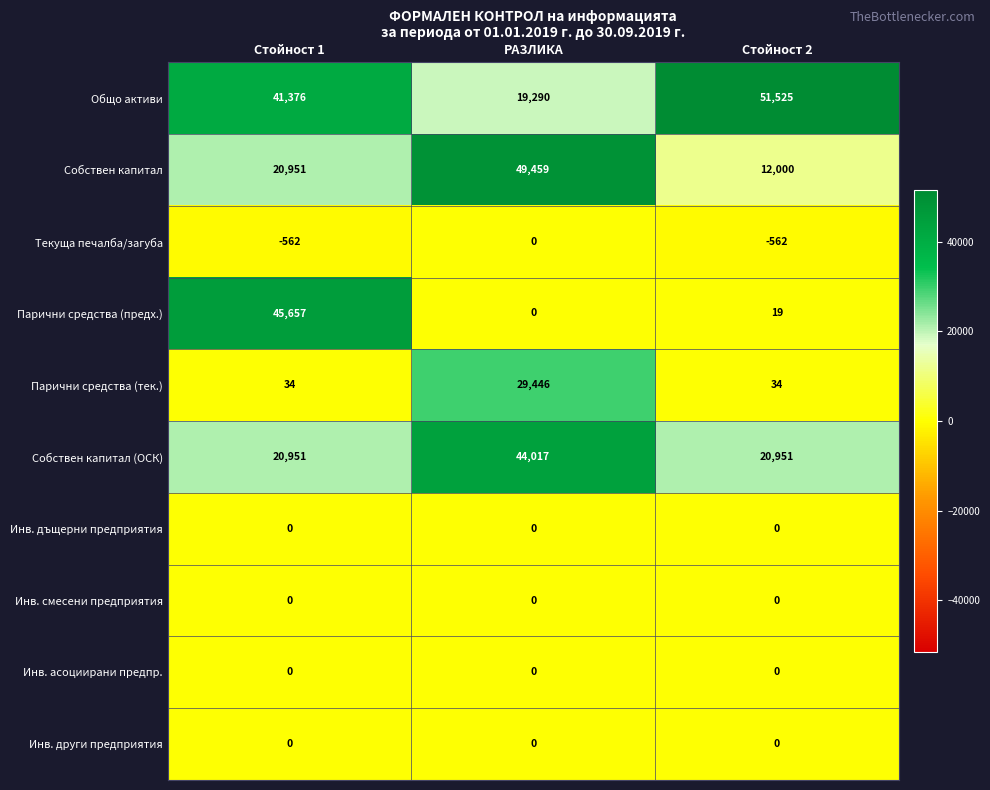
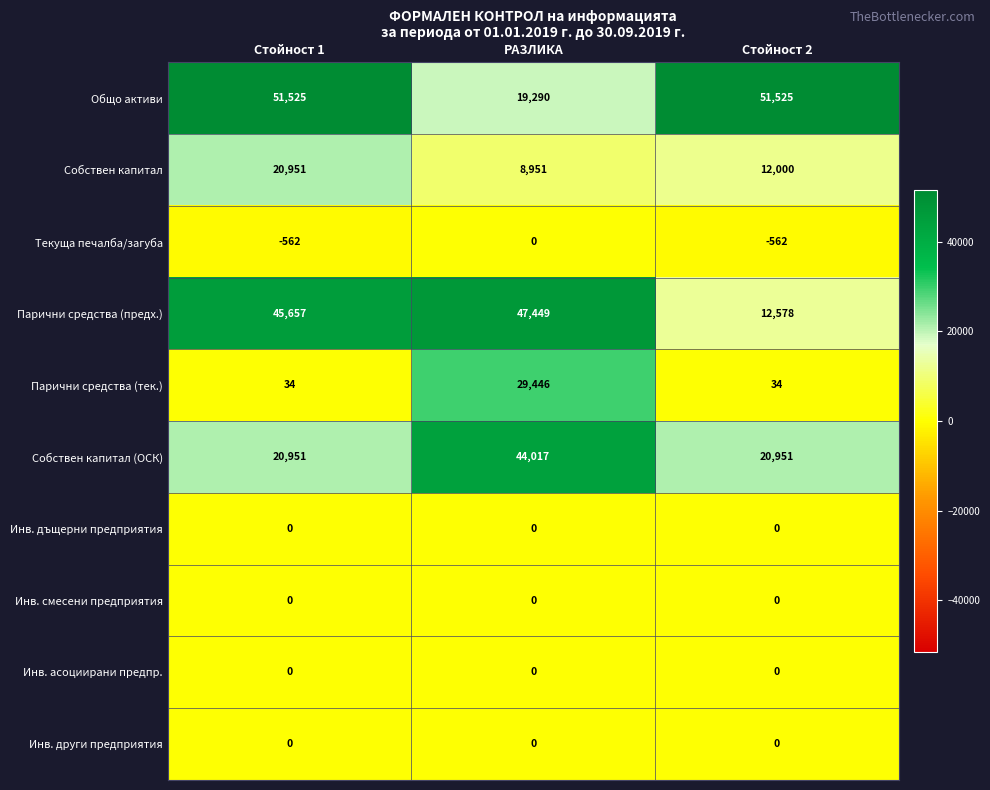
Общо активи, Стойност 1: 41,376 -> 51,525
Собствен капитал, РАЗЛИКА: 49,459 -> 8,951
Парични средства (предх.), РАЗЛИКА: 0 -> 47,449
Парични средства (предх.), Стойност 2: 19 -> 12,578
